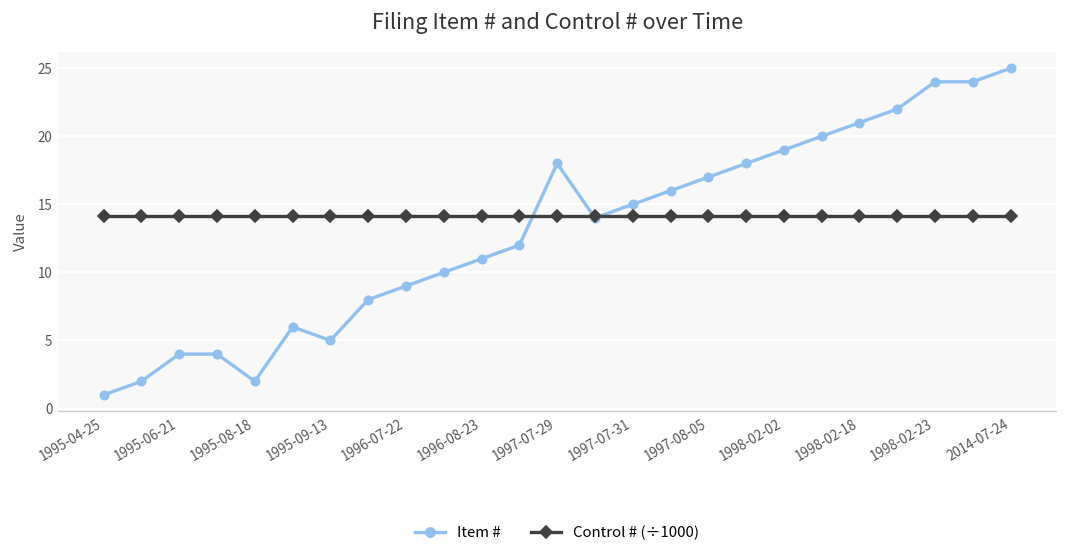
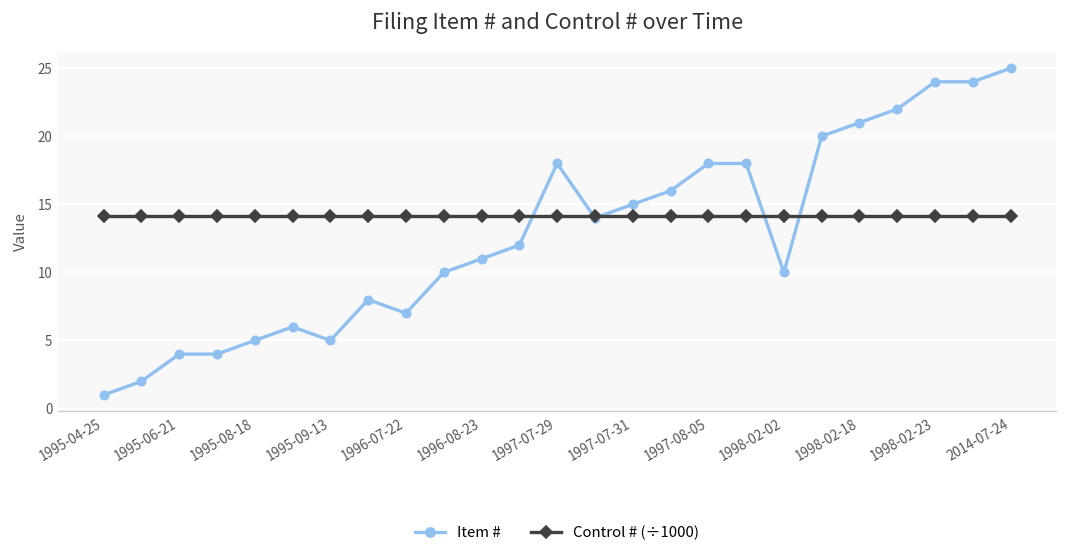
Item #, 1995-08-18: 2 -> 5
Item #, 1996-07-22: 9 -> 7
Item #, 1997-08-05: 17 -> 18
Item #, 1998-02-02: 19 -> 10
